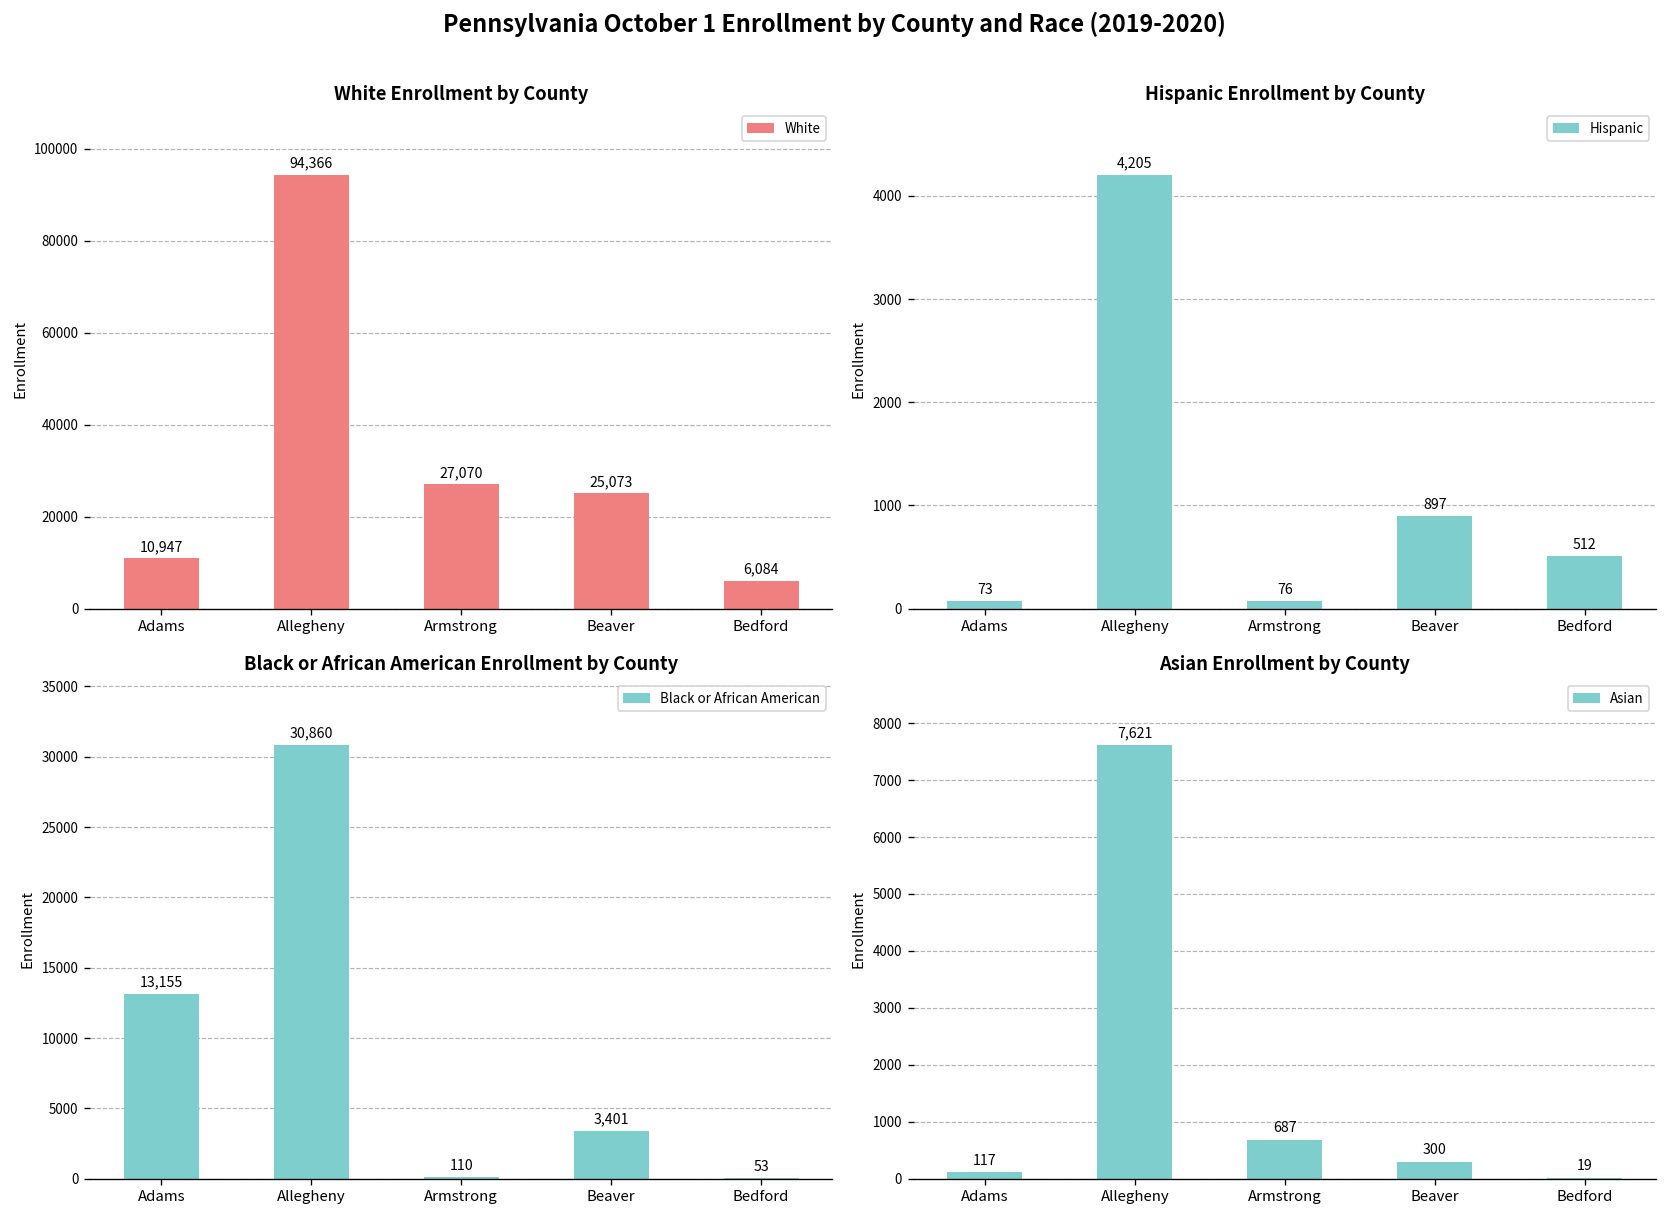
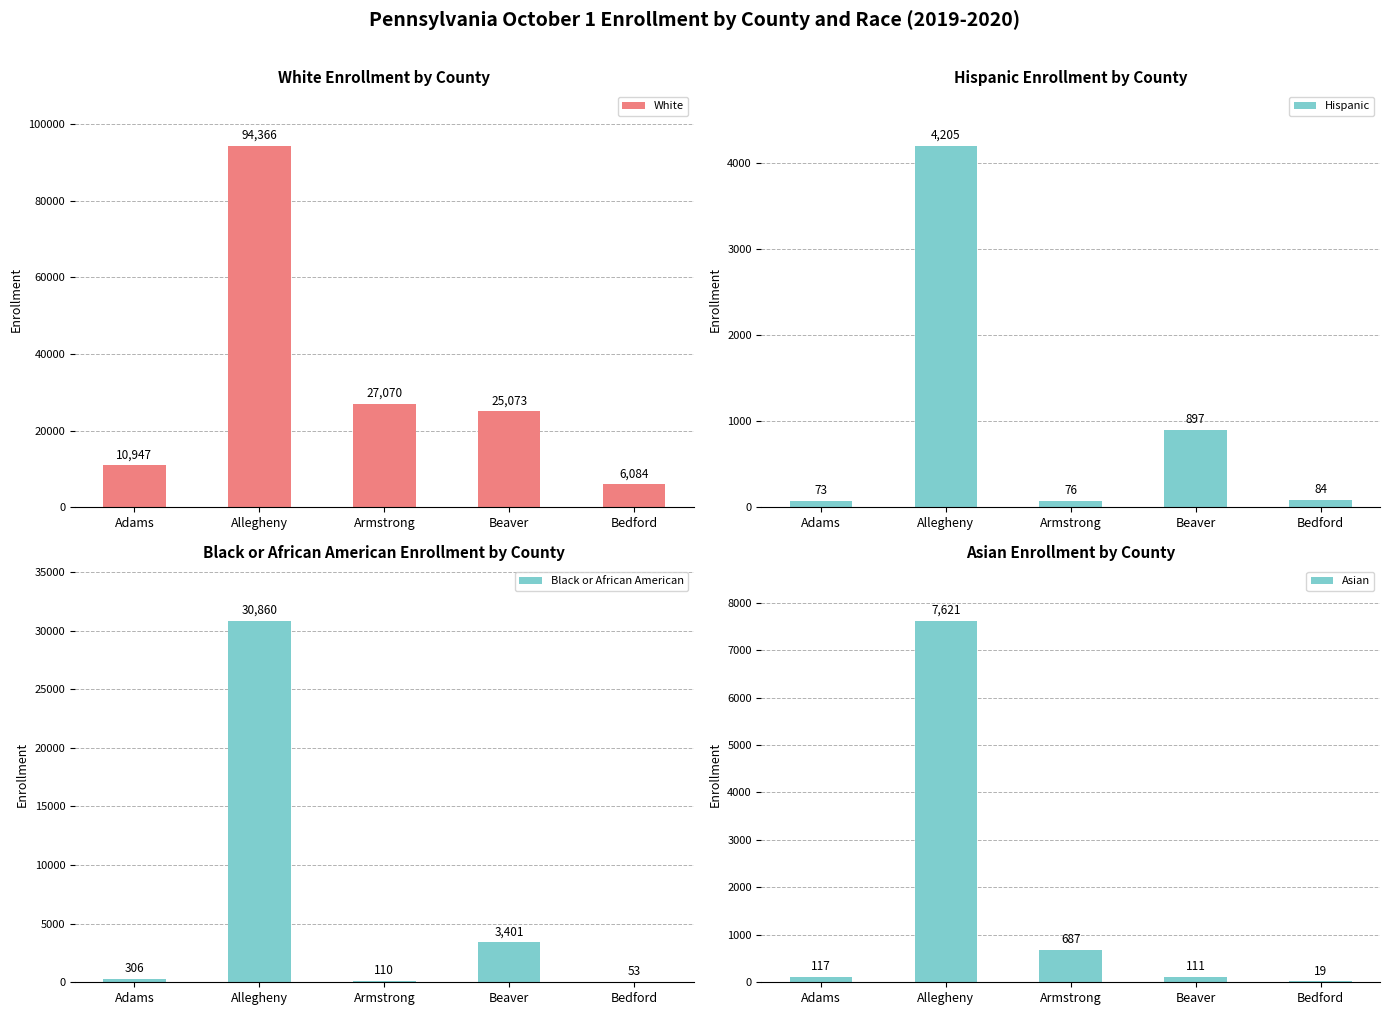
Hispanic Enrollment by County, Bedford: 512 -> 84
Black or African American Enrollment by County, Adams: 13,155 -> 306
Asian Enrollment by County, Beaver: 300 -> 111
